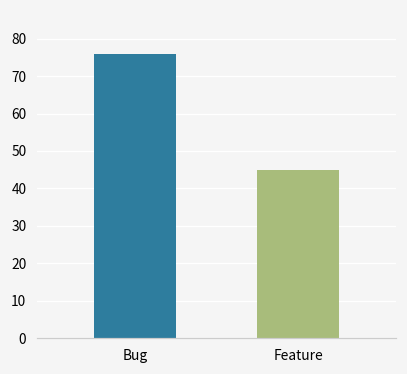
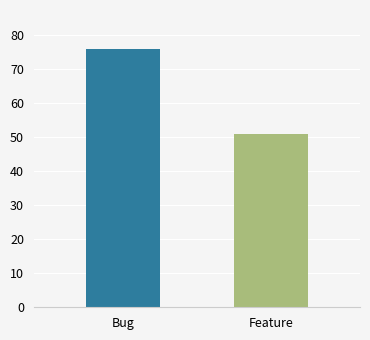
Feature: 45 -> 51
